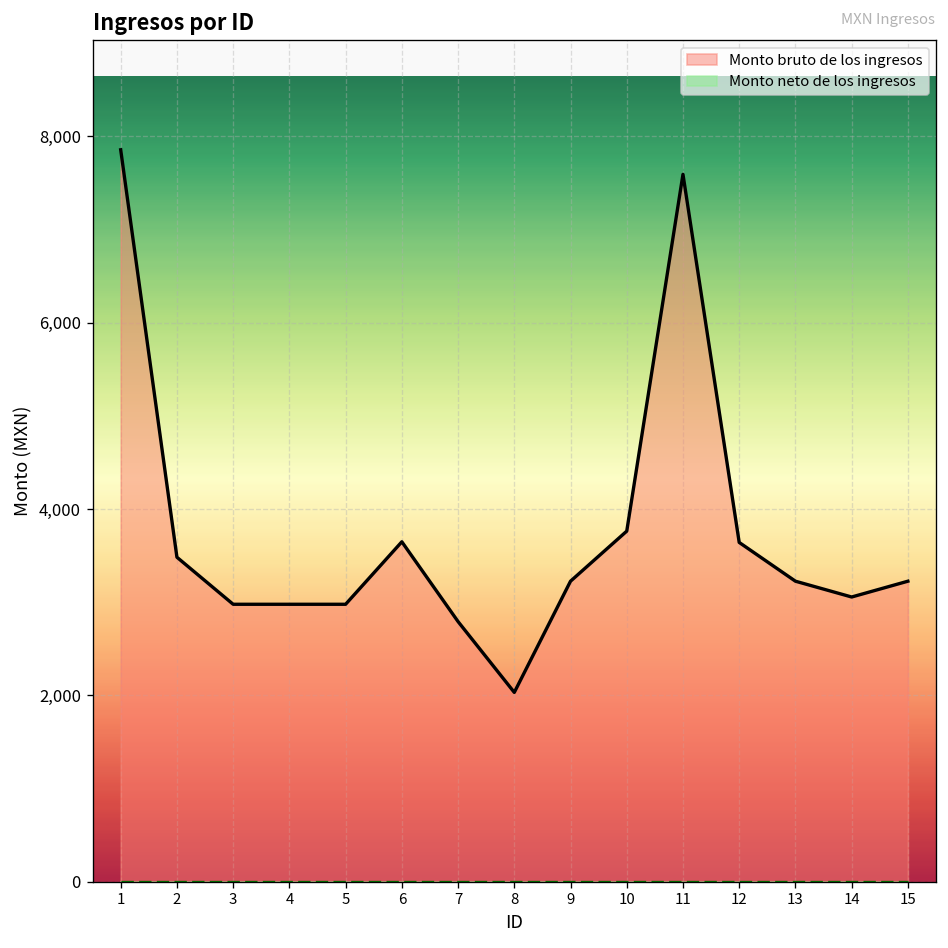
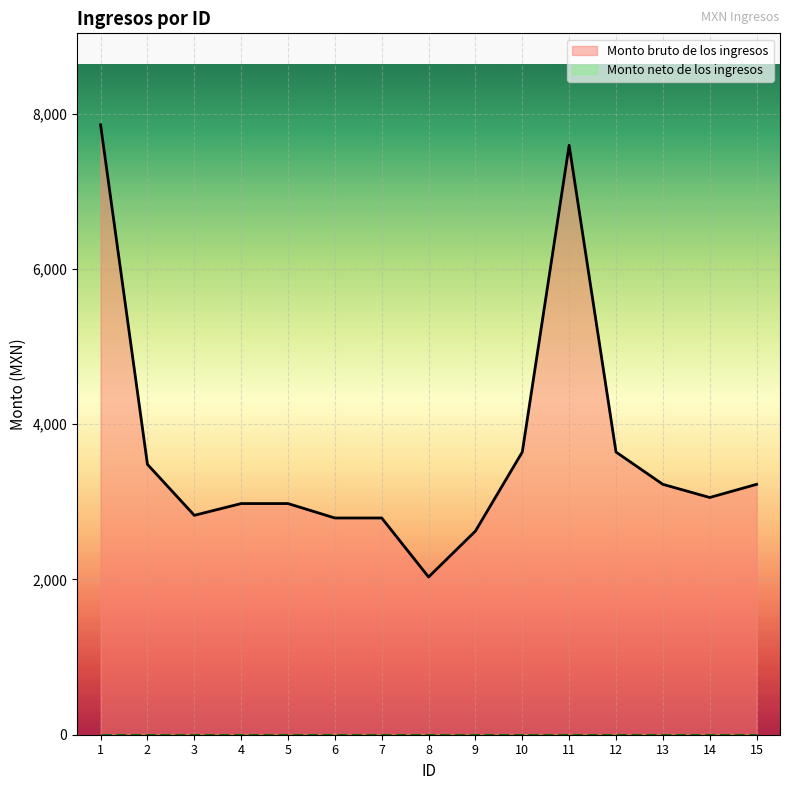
Monto bruto de los ingresos, 3: 3,000 -> 2,800
Monto bruto de los ingresos, 6: 3,600 -> 2,800
Monto bruto de los ingresos, 9: 3,200 -> 2,600
Monto bruto de los ingresos, 10: 3,800 -> 3,600
